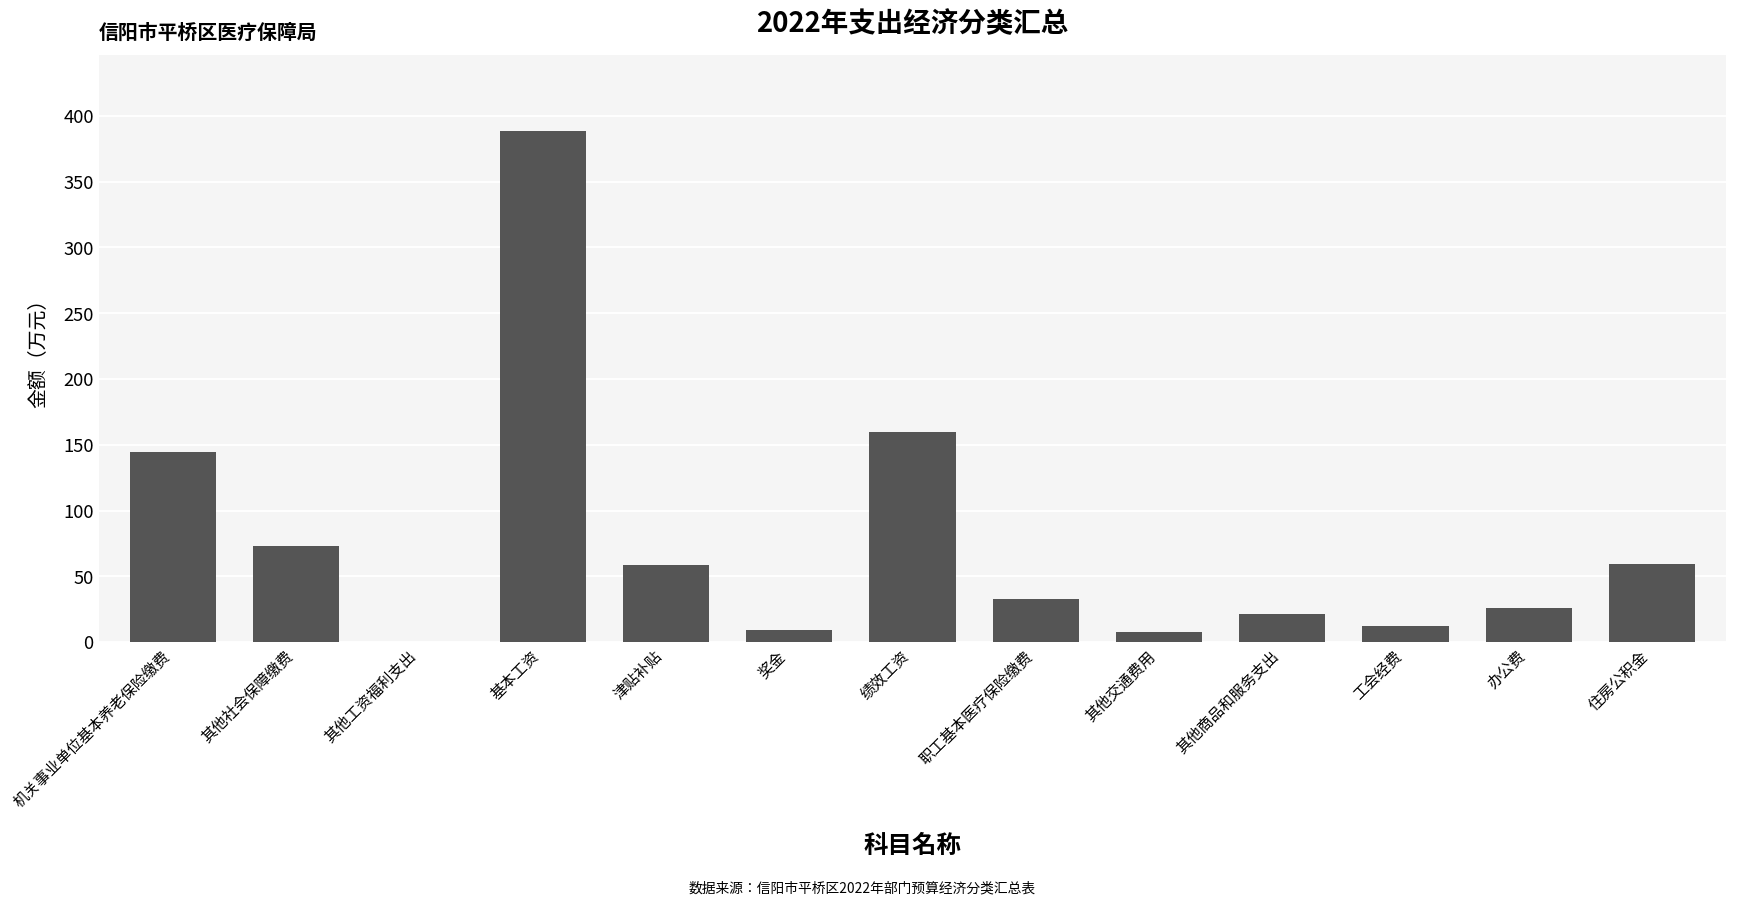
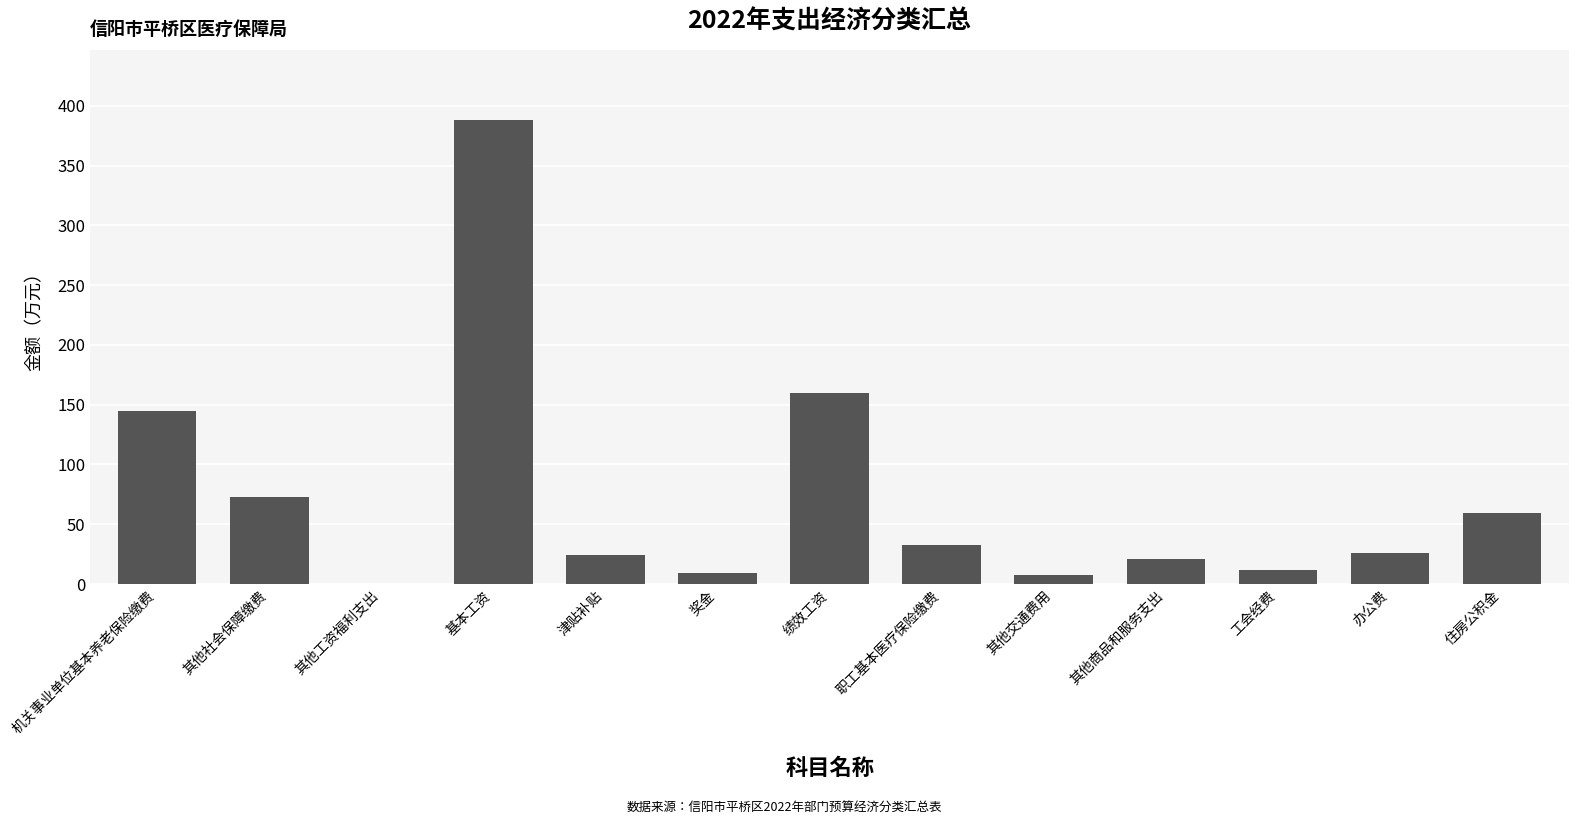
津贴补贴: 59 -> 24
